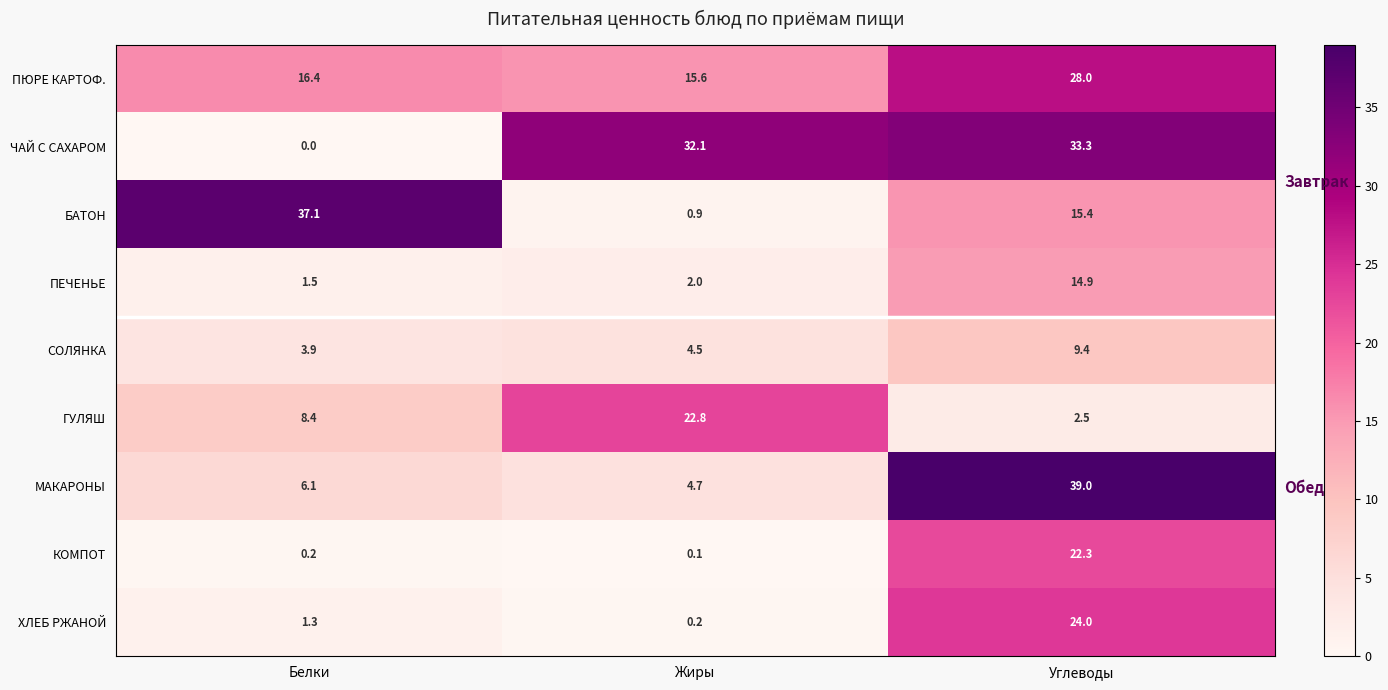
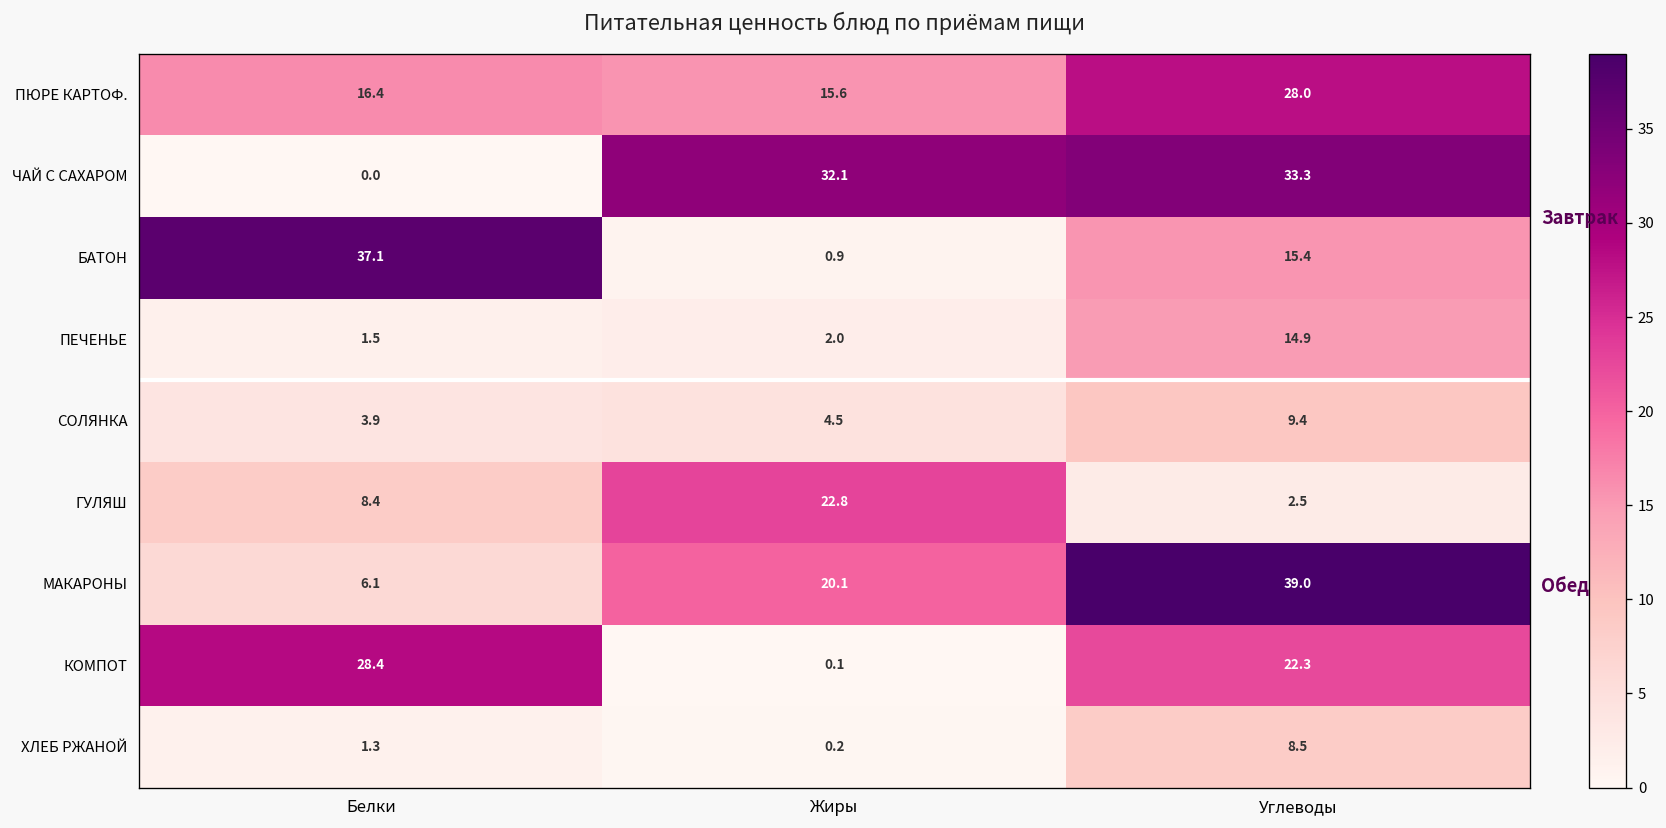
МАКАРОНЫ, Жиры: 4.7 -> 20.1
КОМПОТ, Белки: 0.2 -> 28.4
ХЛЕБ РЖАНОЙ, Углеводы: 24.0 -> 8.5
